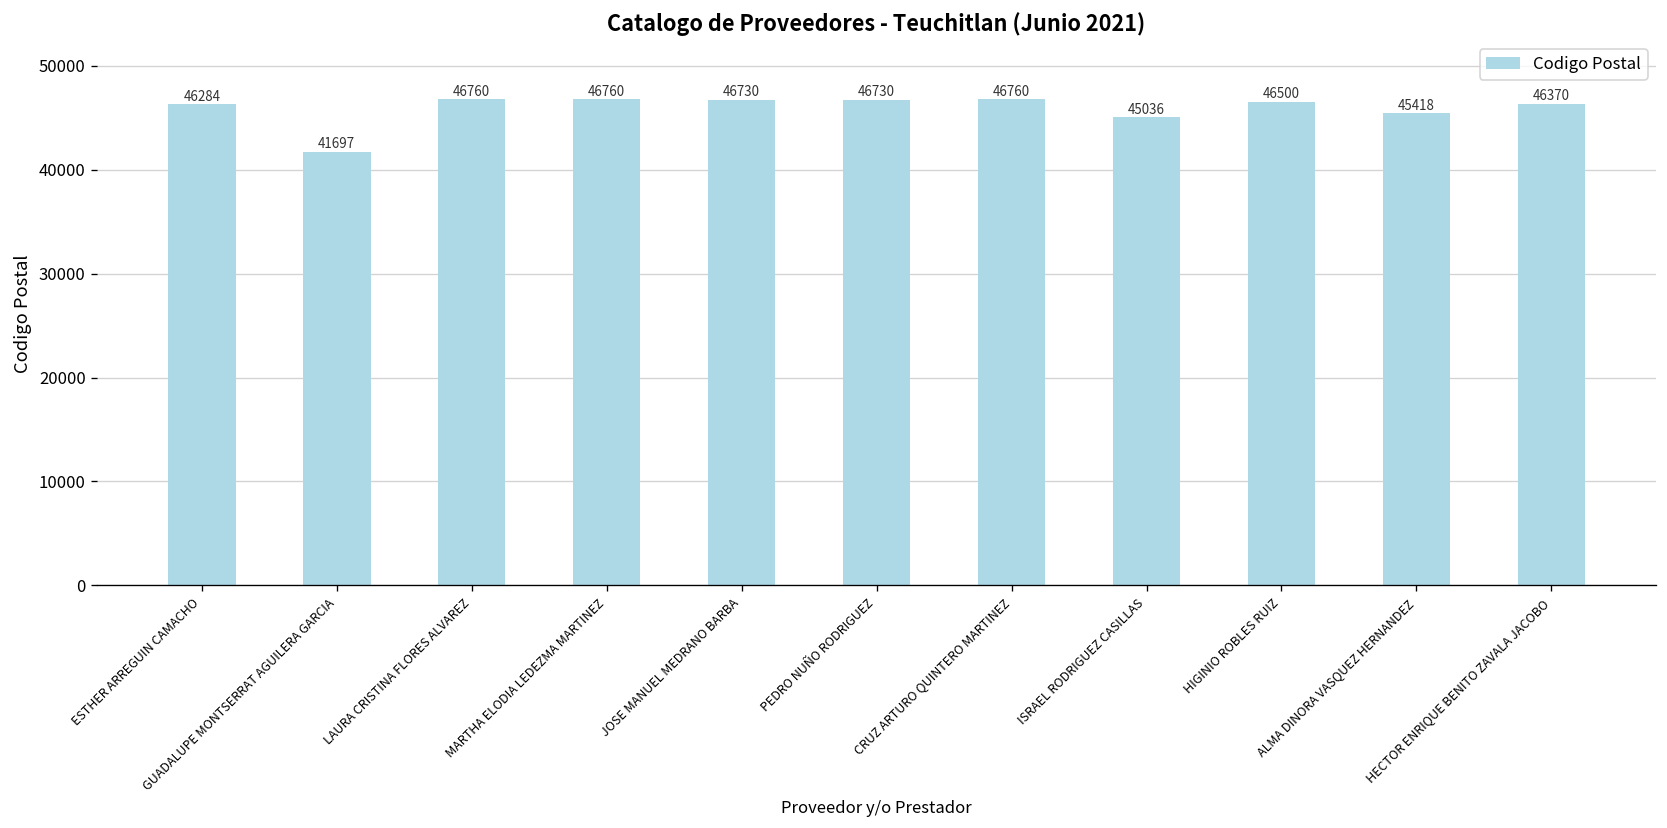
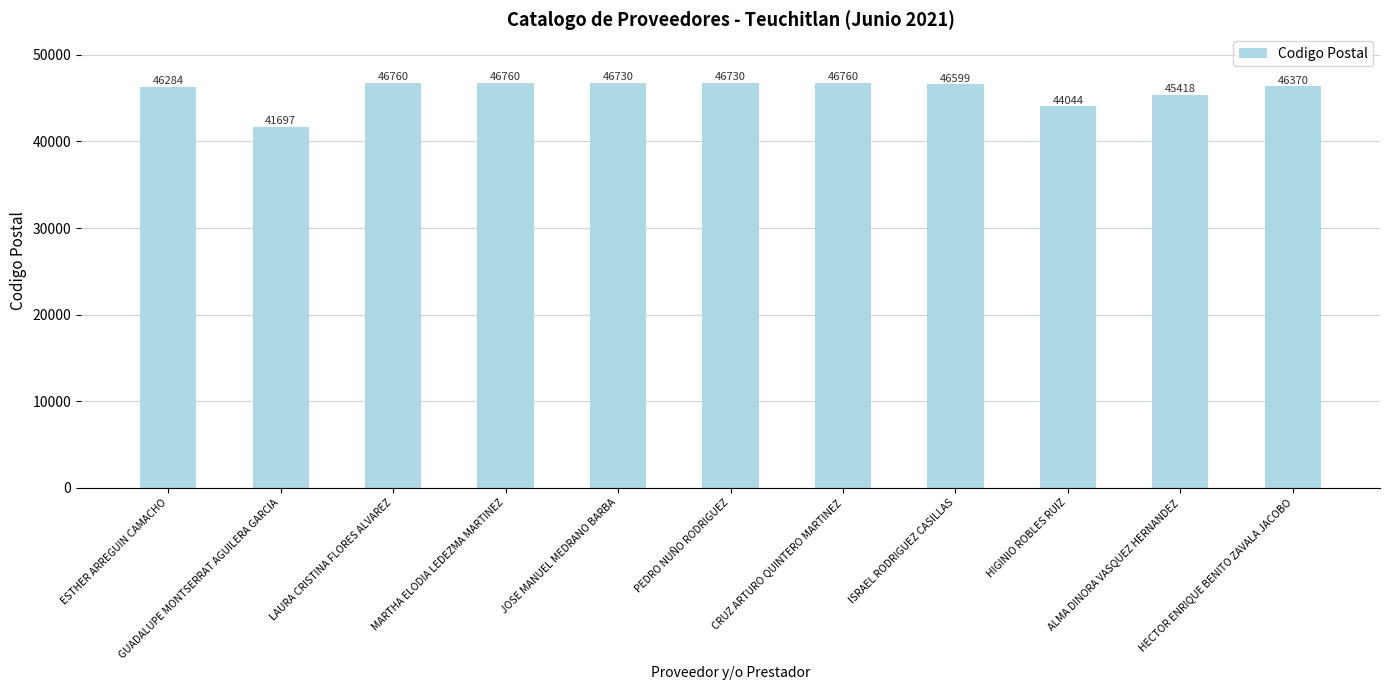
ISRAEL RODRIGUEZ CASILLAS: 45036 -> 46599
HIGINIO ROBLES RUIZ: 46500 -> 44044
